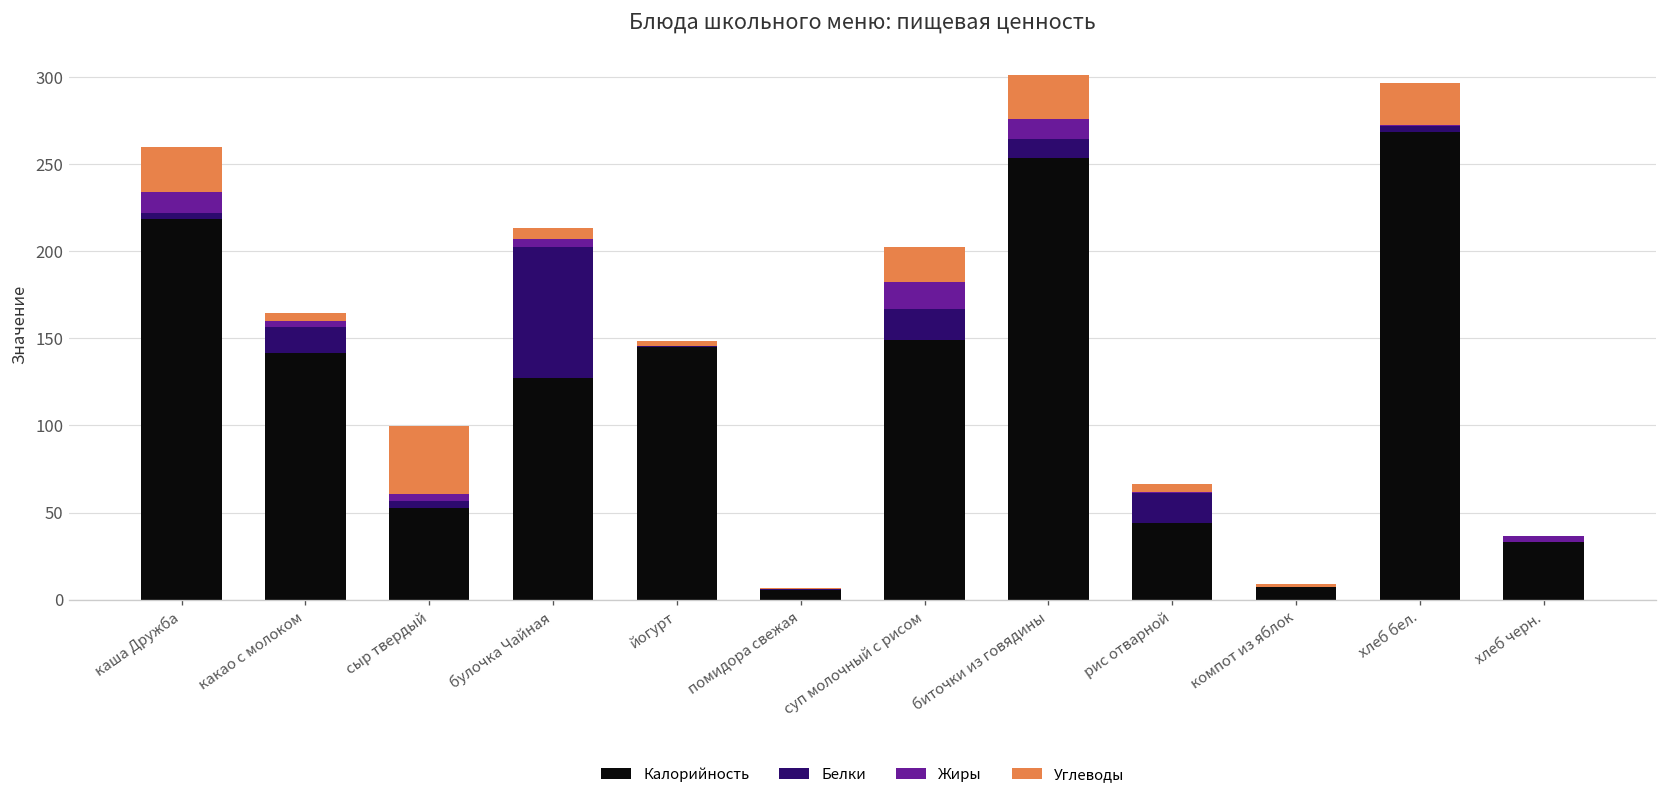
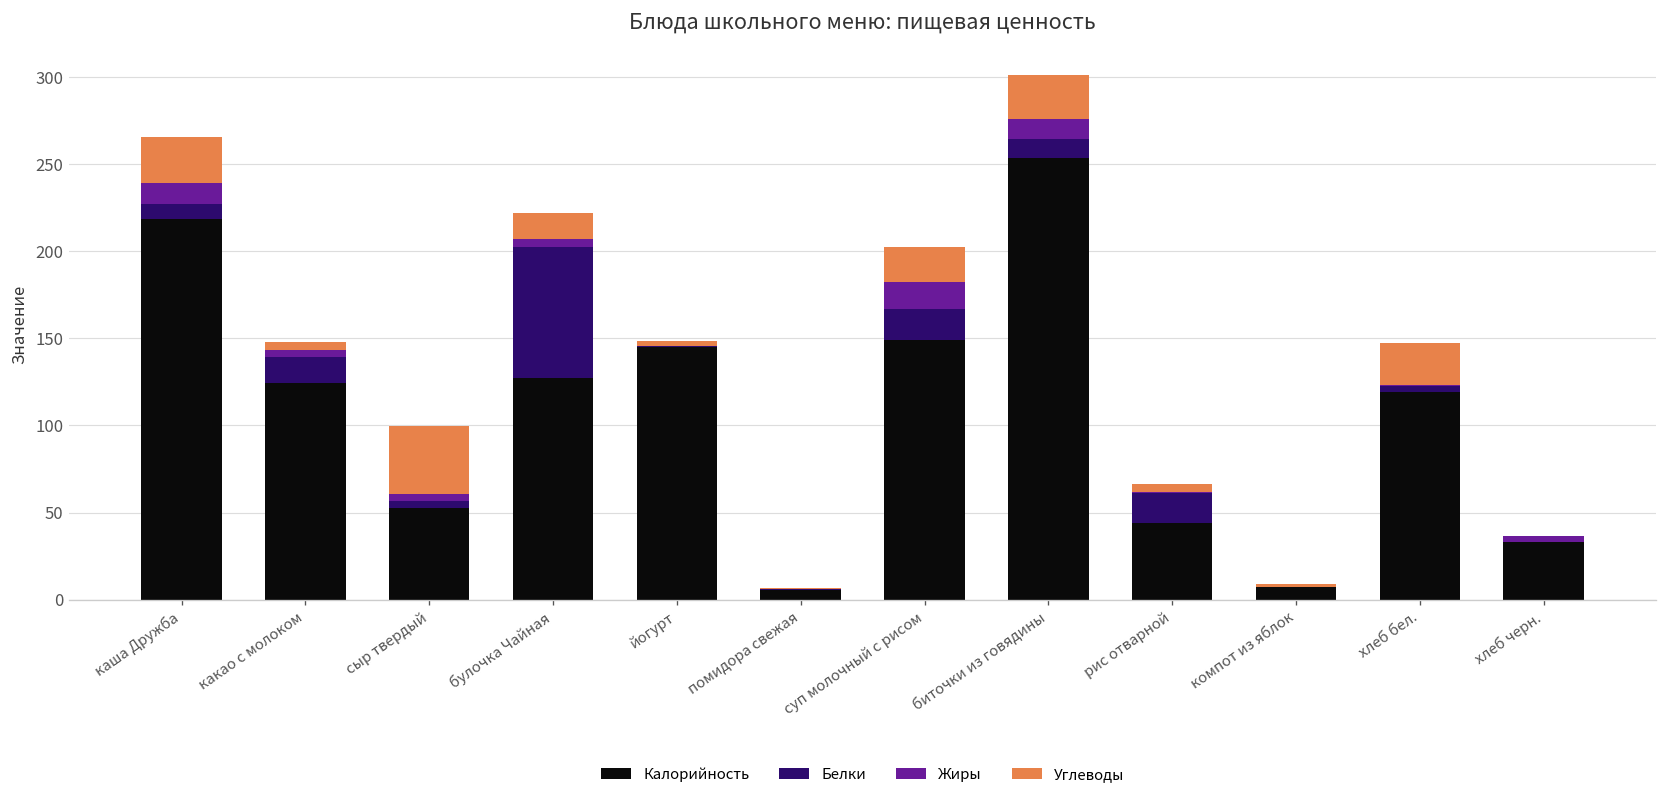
Белки, каша Дружба: 3 -> 9
Калорийность, какао с молоком: 141 -> 125
Углеводы, булочка Чайная: 7 -> 15
Калорийность, хлеб бел.: 268 -> 119
